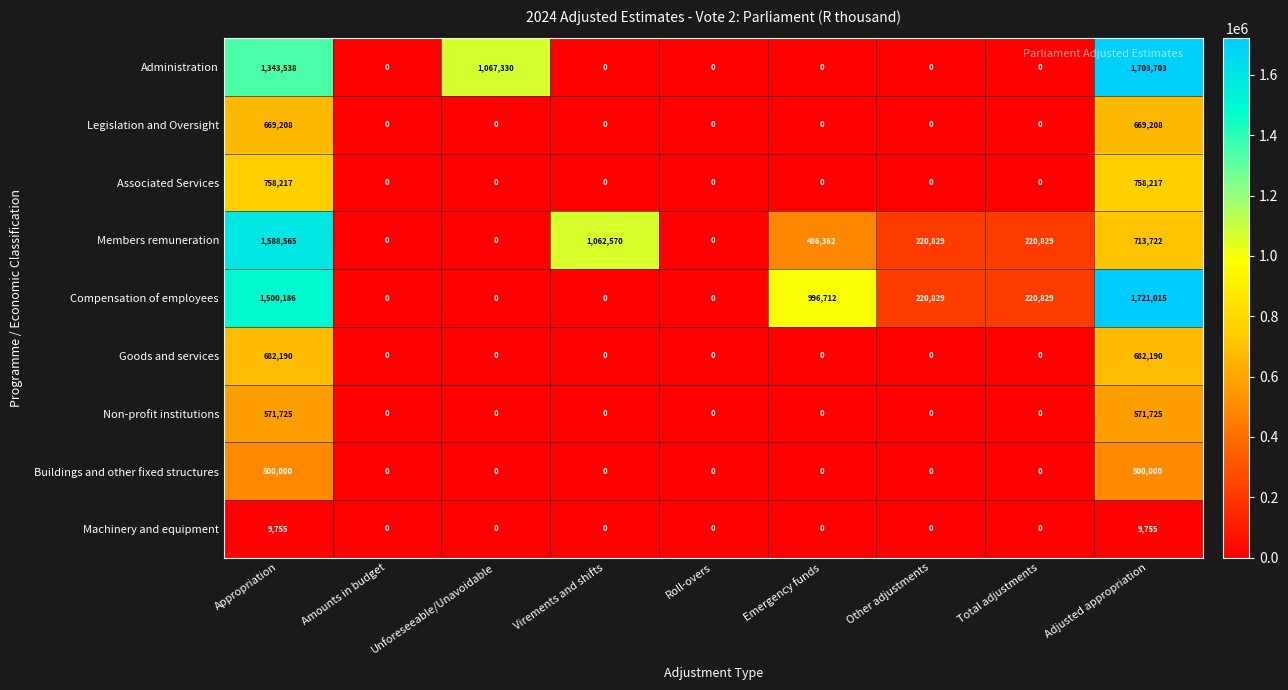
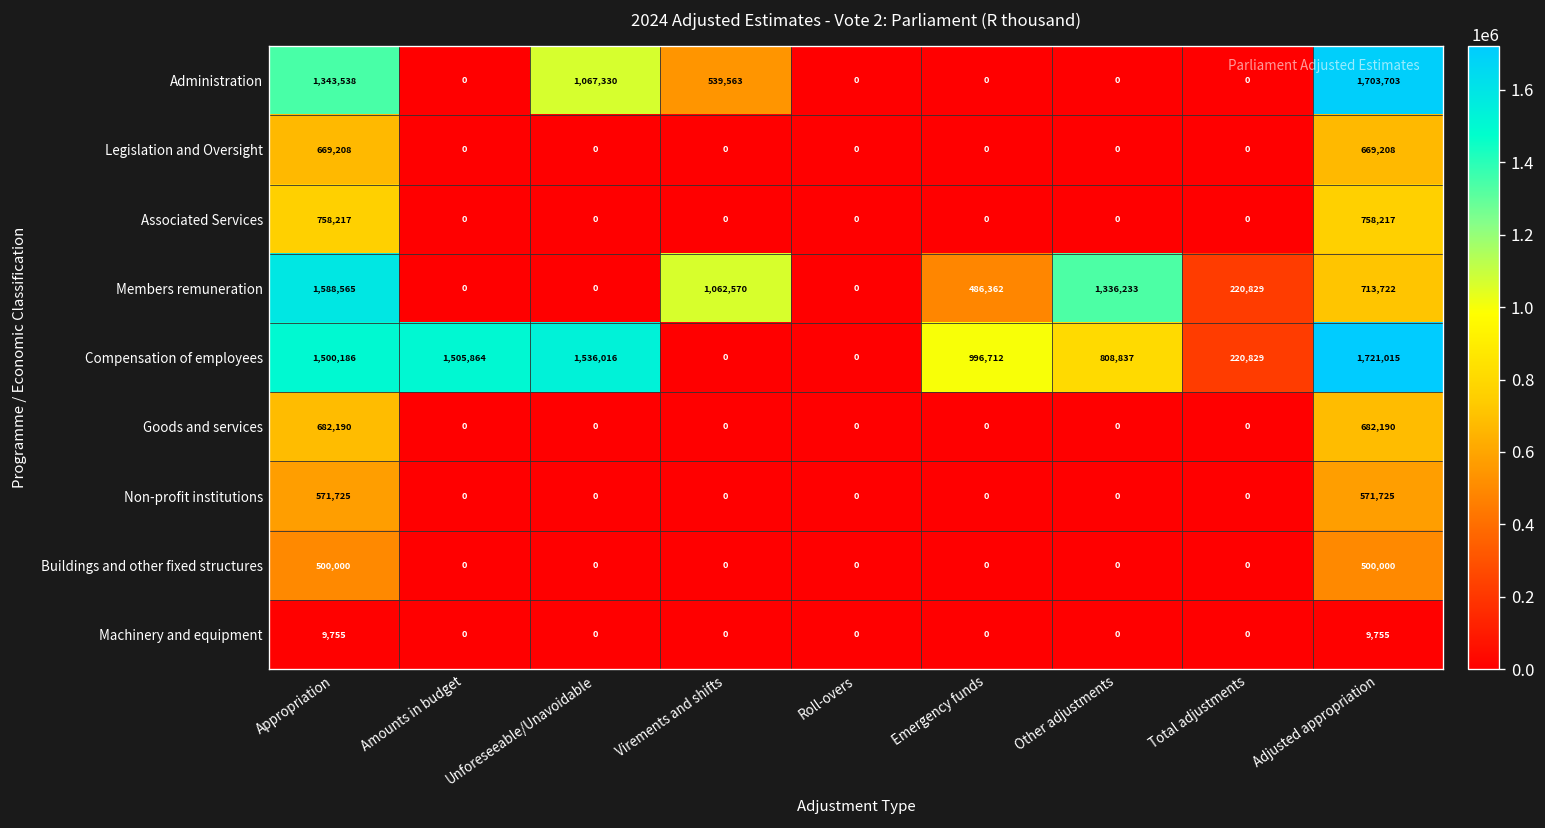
Administration, Virements and shifts: 0 -> 539,563
Members remuneration, Other adjustments: 220,829 -> 1,336,233
Compensation of employees, Amounts in budget: 0 -> 1,505,864
Compensation of employees, Unforeseeable/Unavoidable: 0 -> 1,536,016
Compensation of employees, Other adjustments: 220,829 -> 808,837
